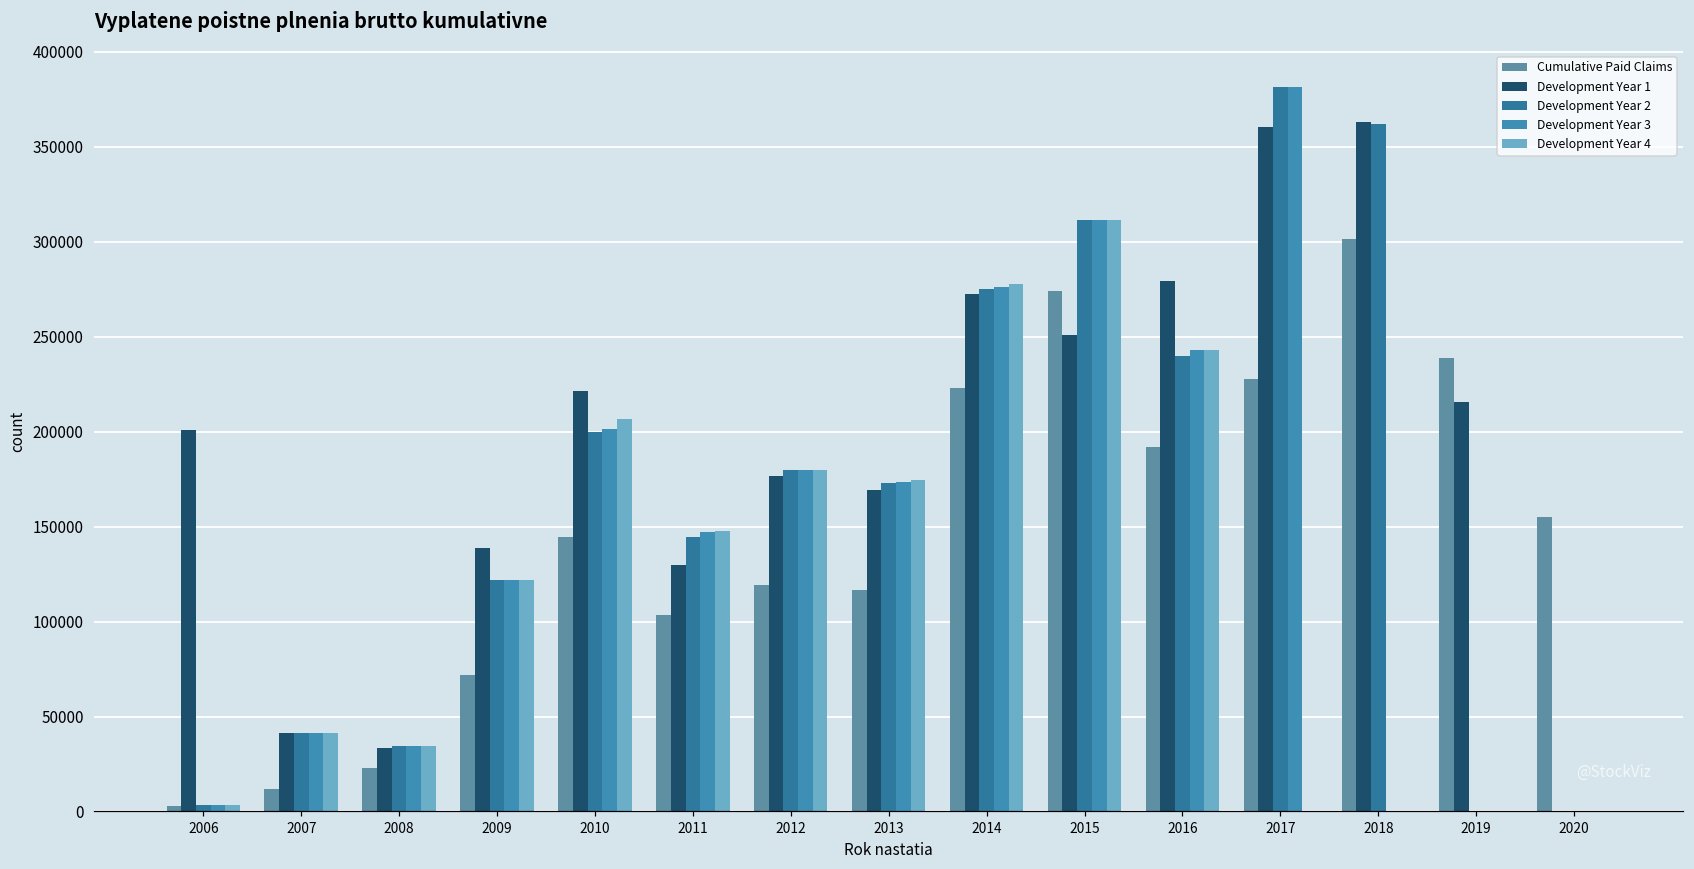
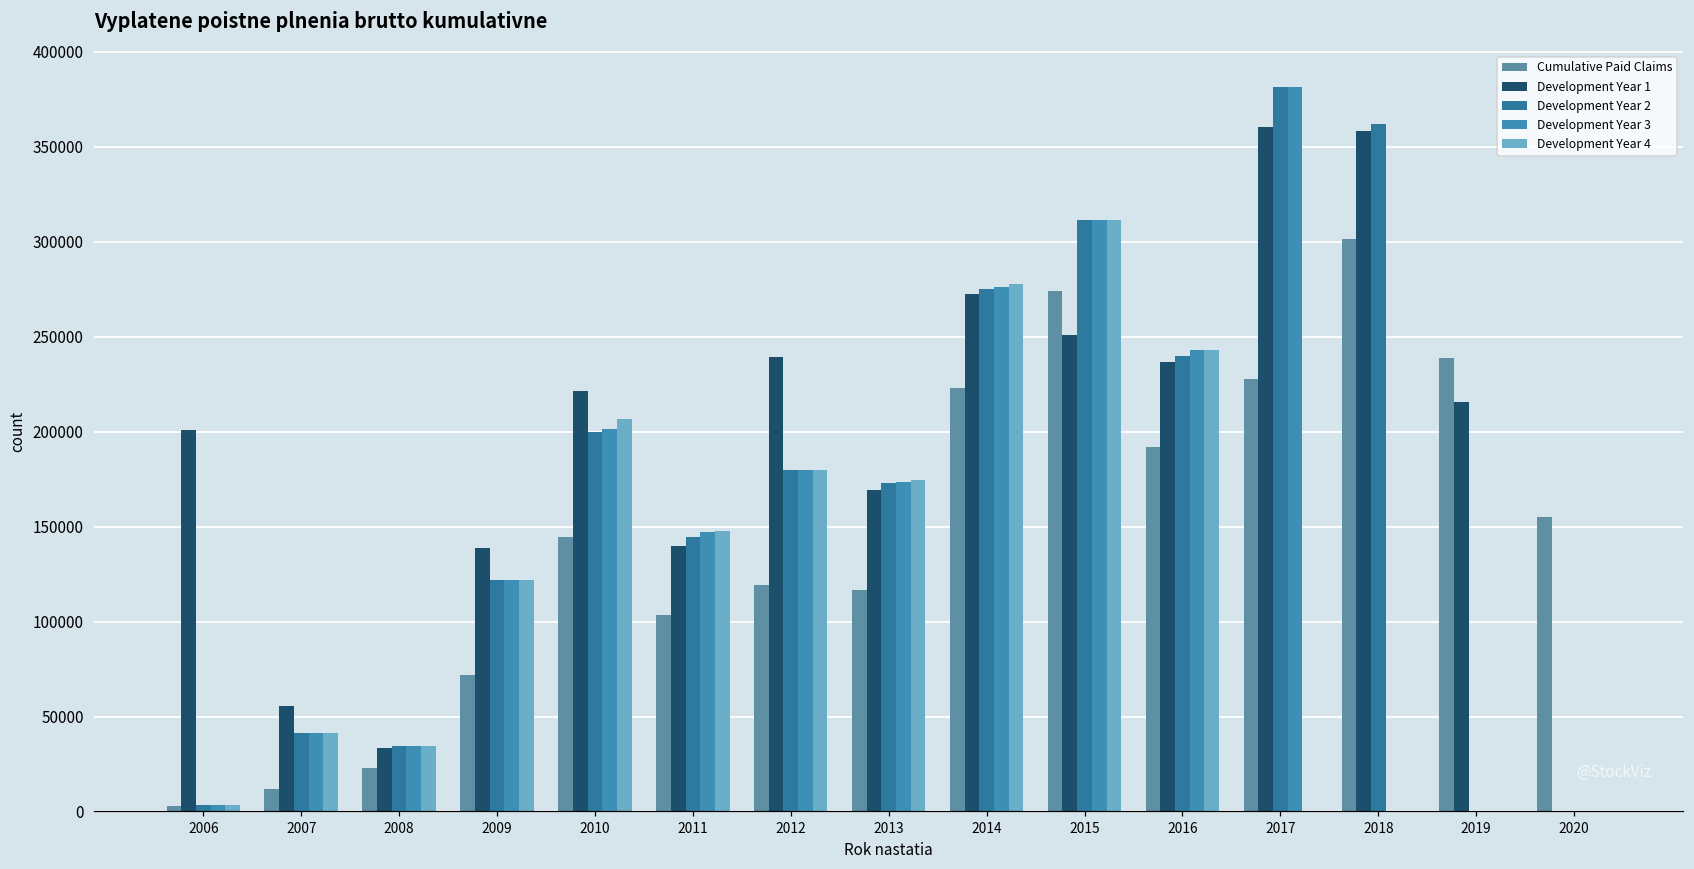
Development Year 1, 2007: 41000 -> 56000
Development Year 1, 2011: 130000 -> 140000
Development Year 1, 2012: 177000 -> 239000
Development Year 1, 2016: 279000 -> 236000
Development Year 1, 2018: 363000 -> 358000
